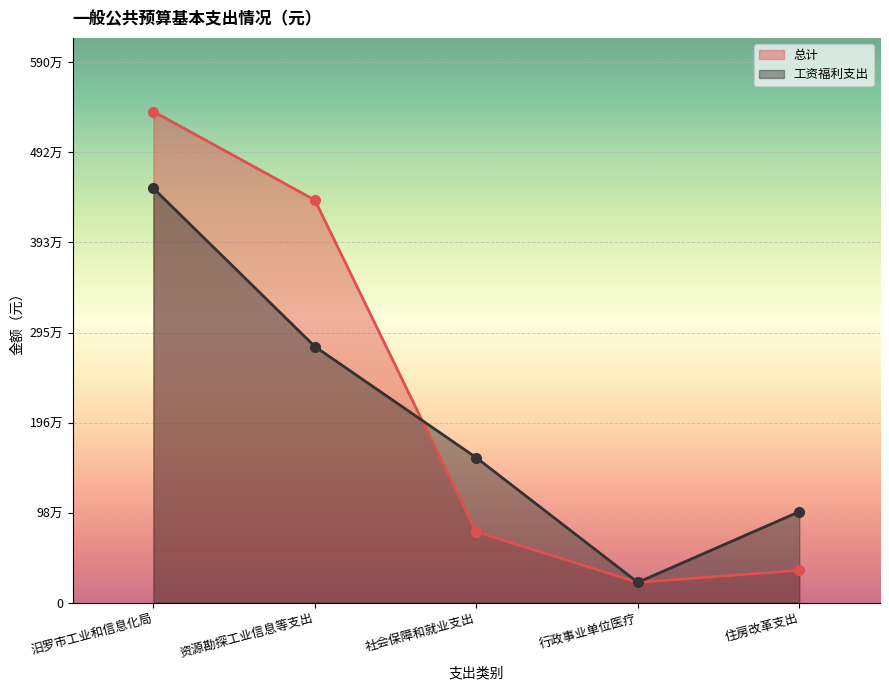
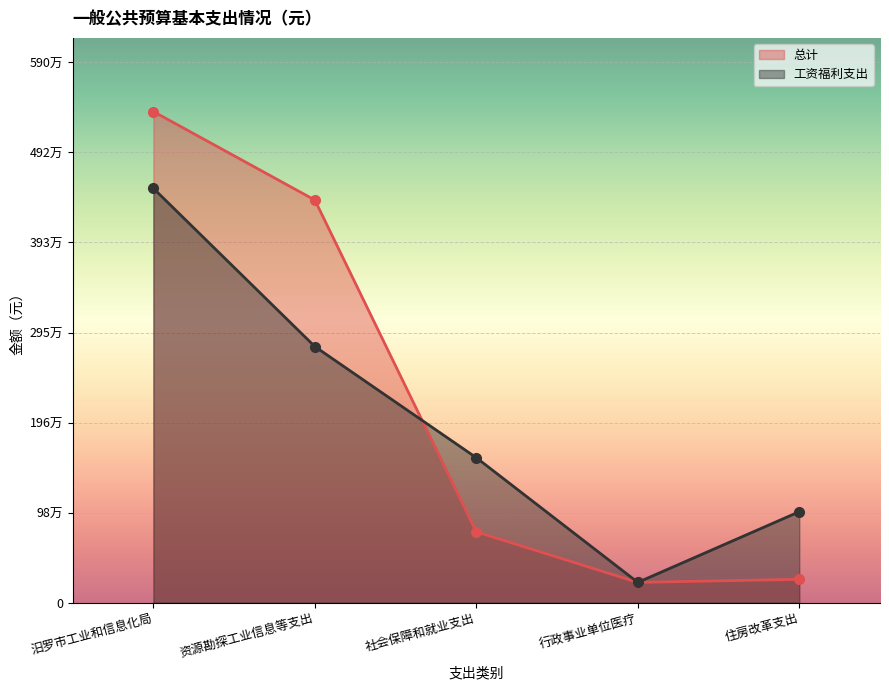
总计, 住房改革支出: 40万 -> 30万
